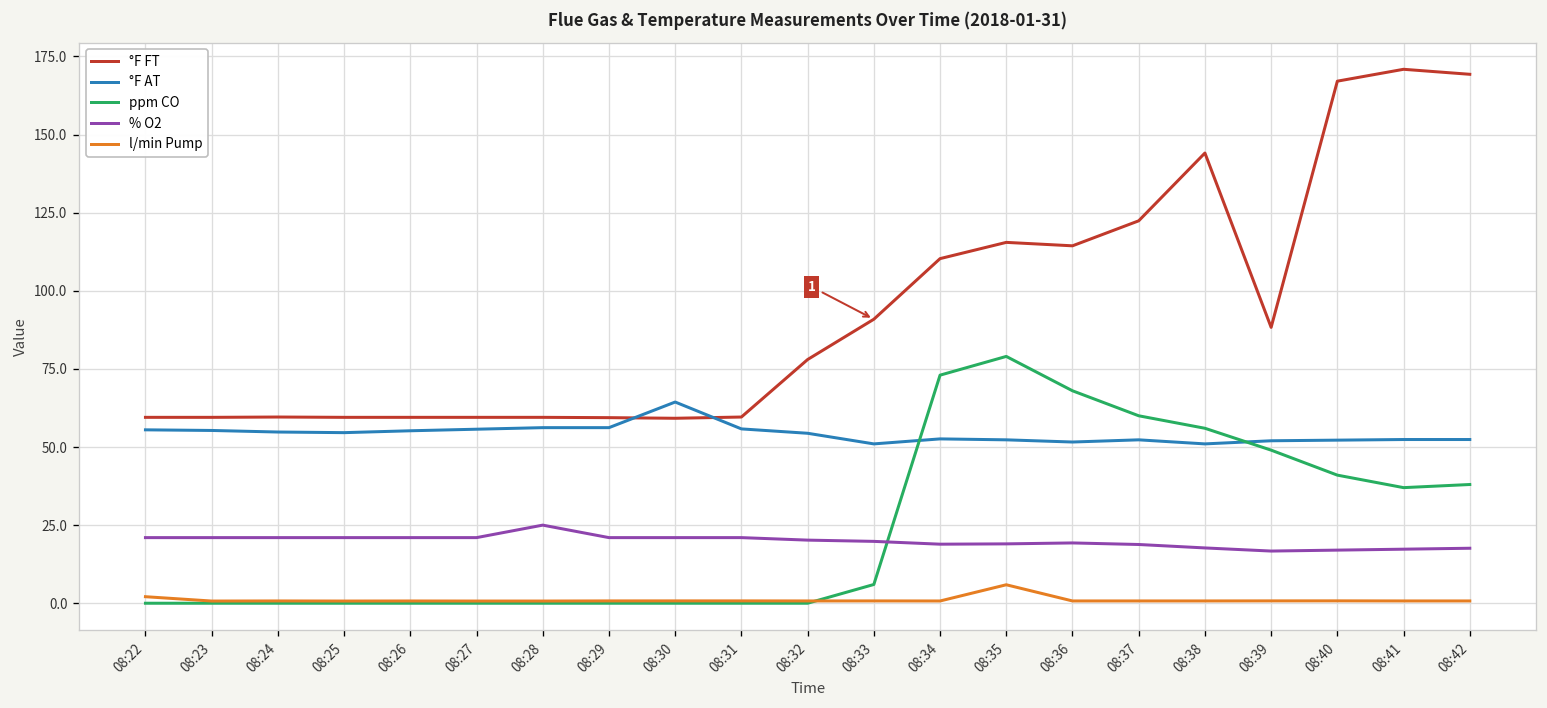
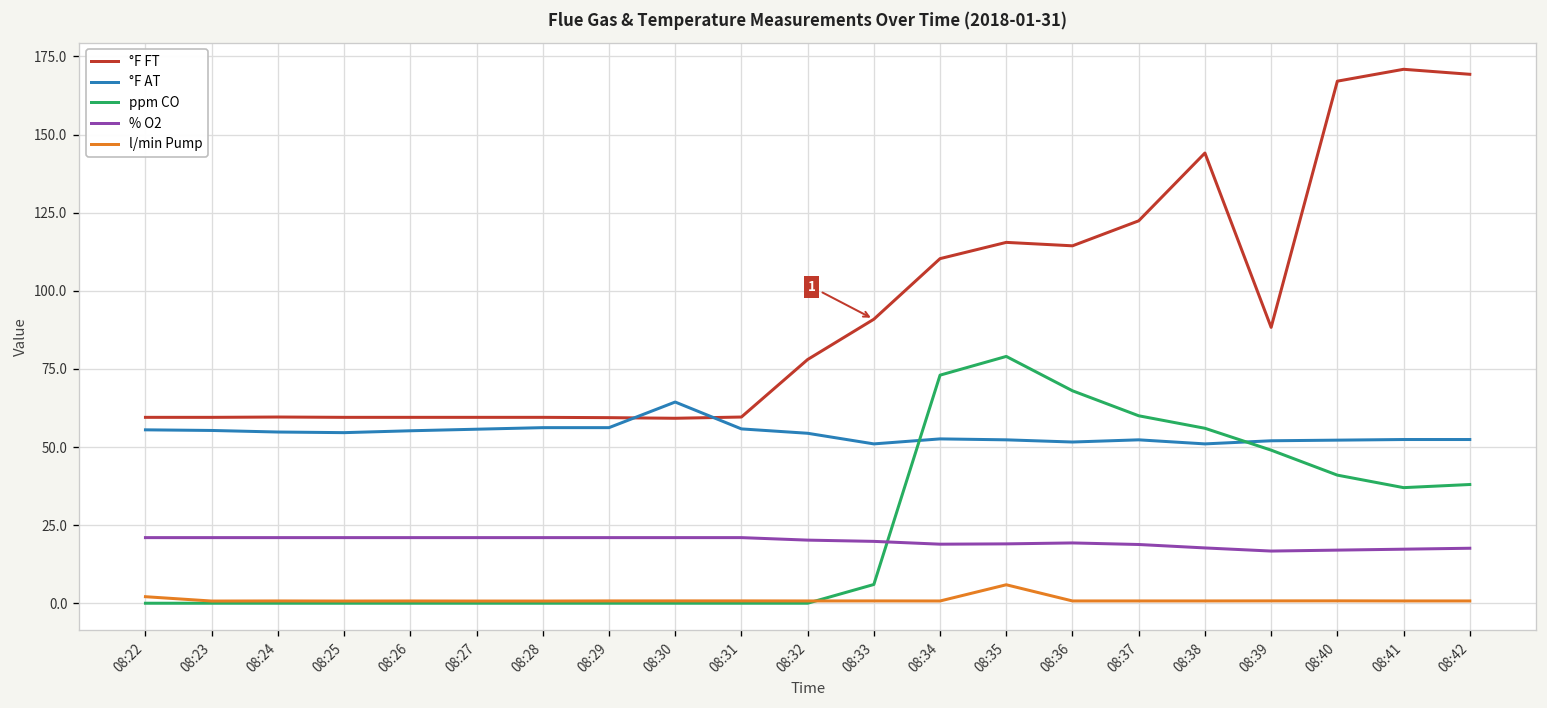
% O2, 08:28: 25 -> 21
